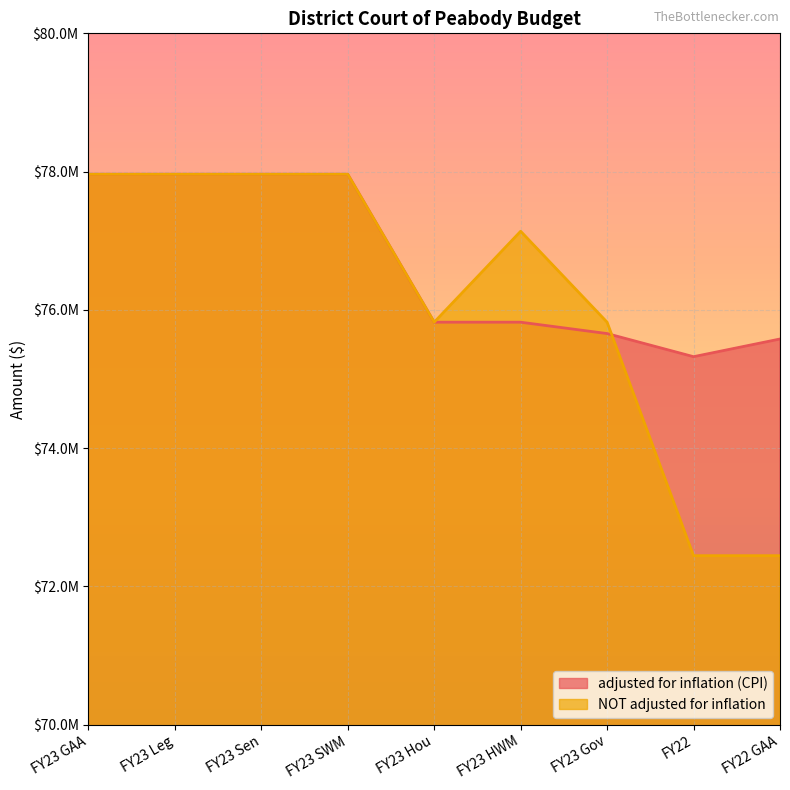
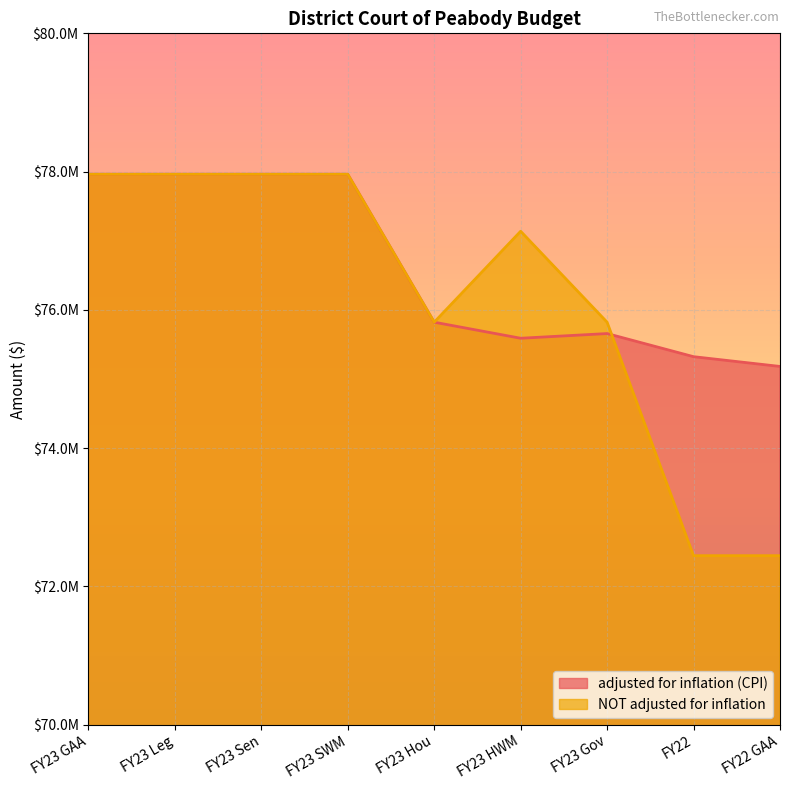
adjusted for inflation (CPI), FY23 HWM: $75800000 -> $75600000
adjusted for inflation (CPI), FY22 GAA: $75600000 -> $75200000
